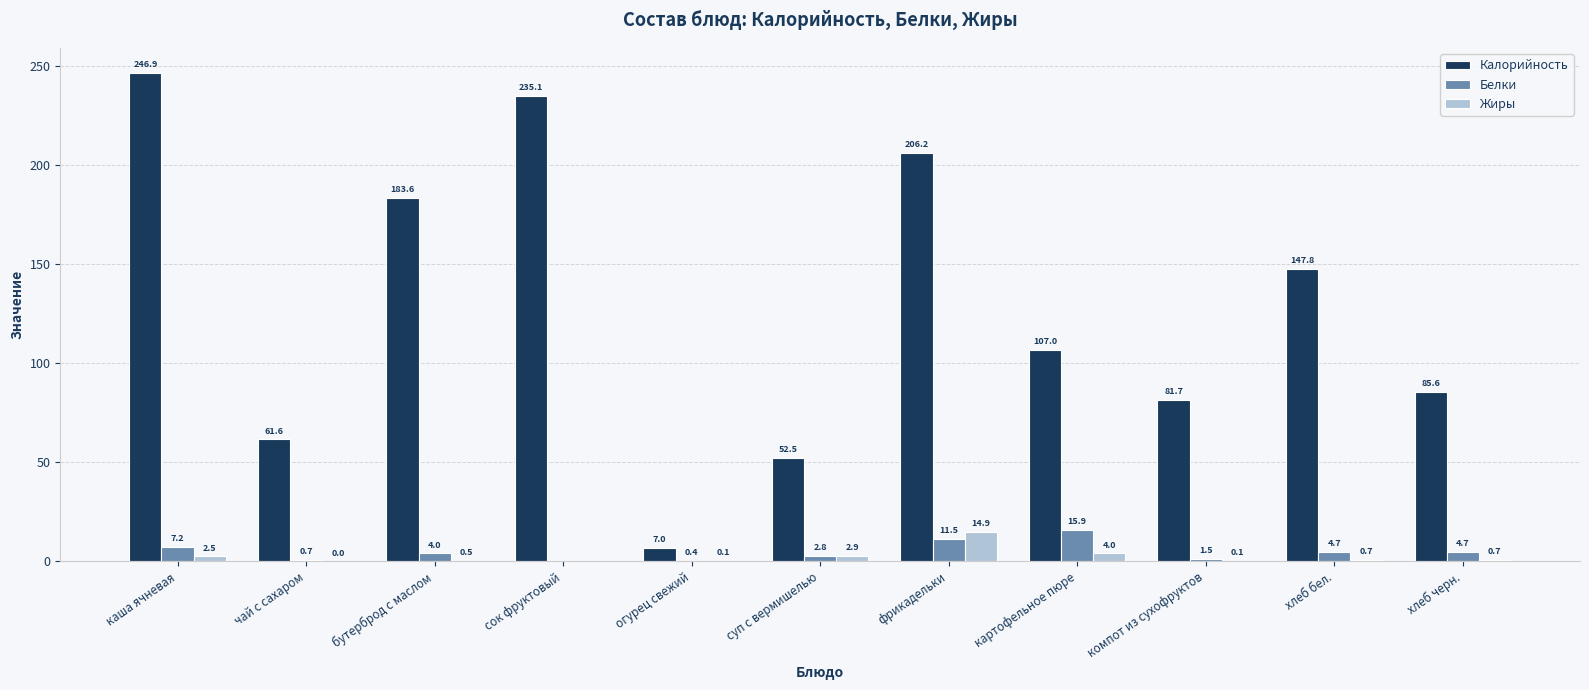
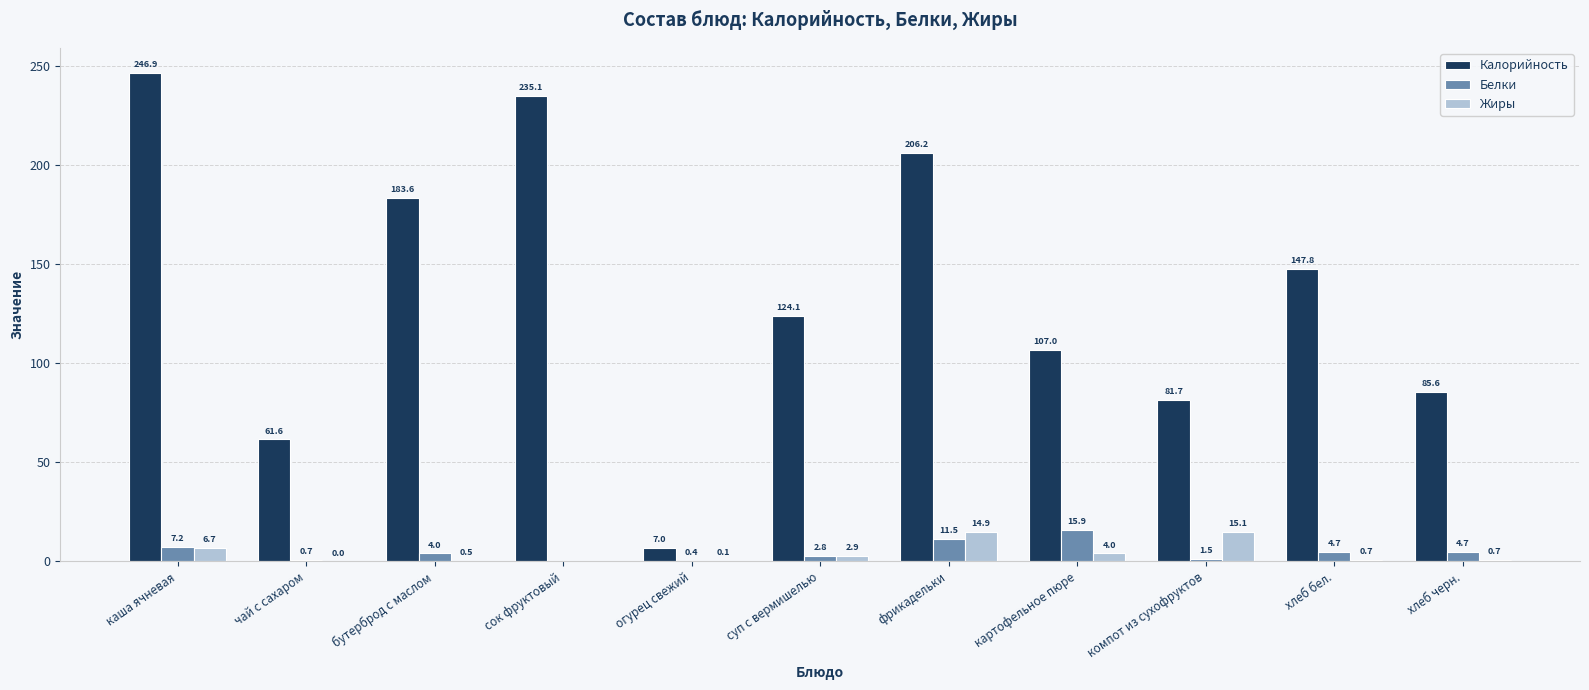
Жиры, каша ячневая: 2.5 -> 6.7
Калорийность, суп с вермишелью: 52.5 -> 124.1
Жиры, компот из сухофруктов: 0.1 -> 15.1
